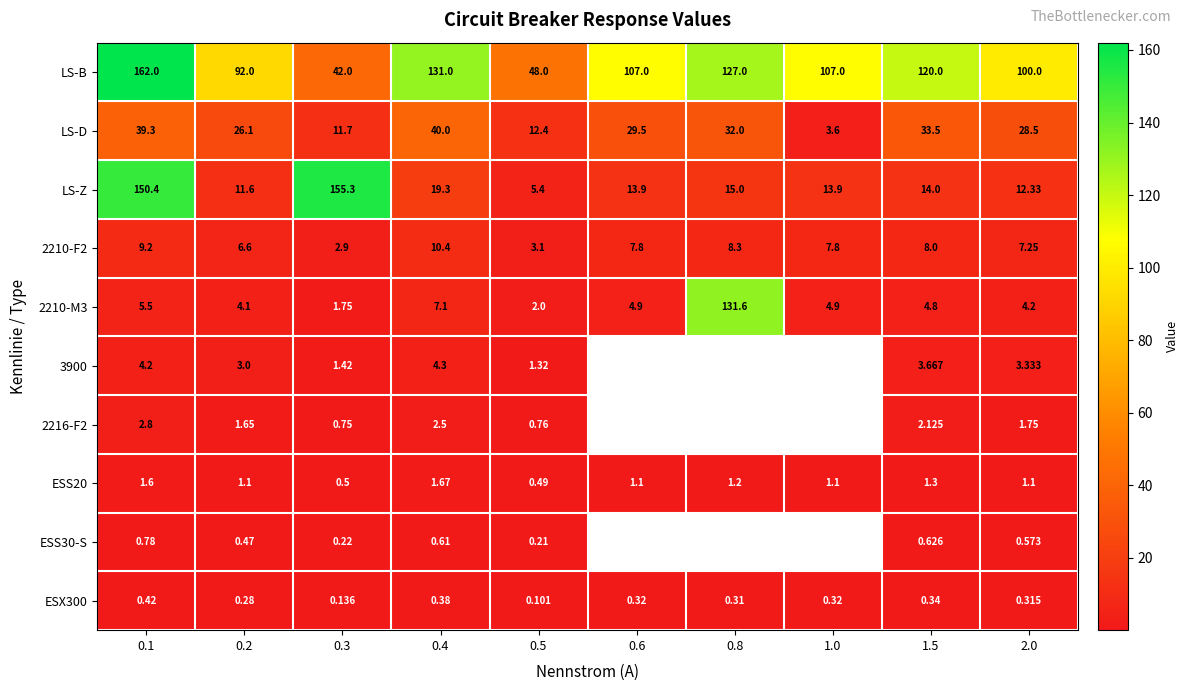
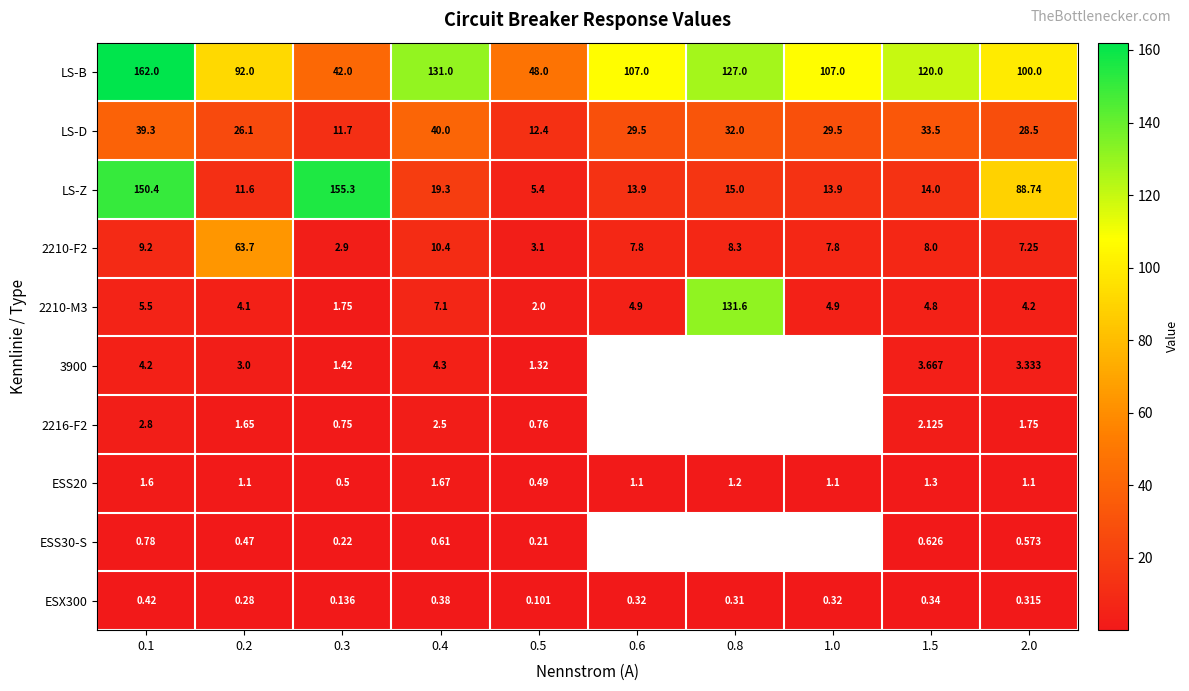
LS-D, 1.0: 3.6 -> 29.5
LS-Z, 2.0: 12.33 -> 88.74
2210-F2, 0.2: 6.6 -> 63.7
